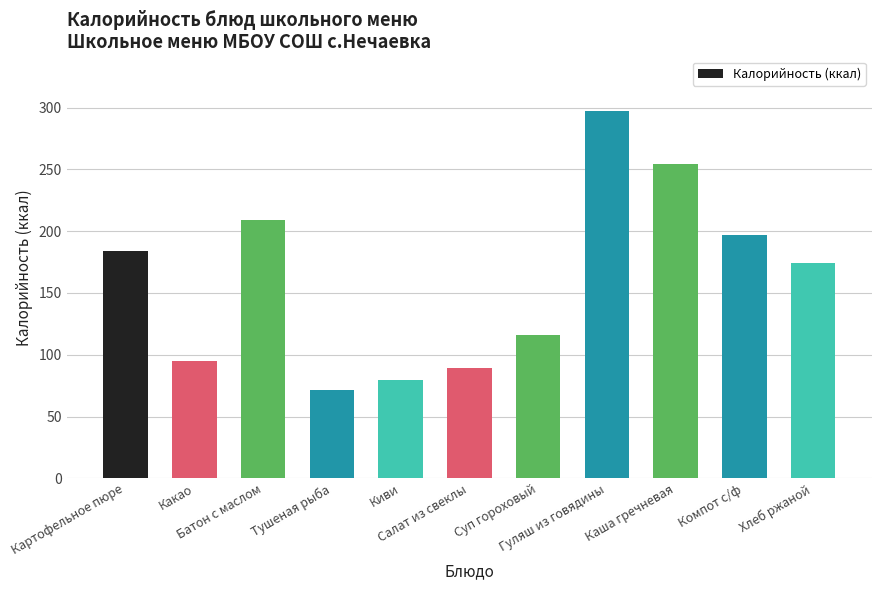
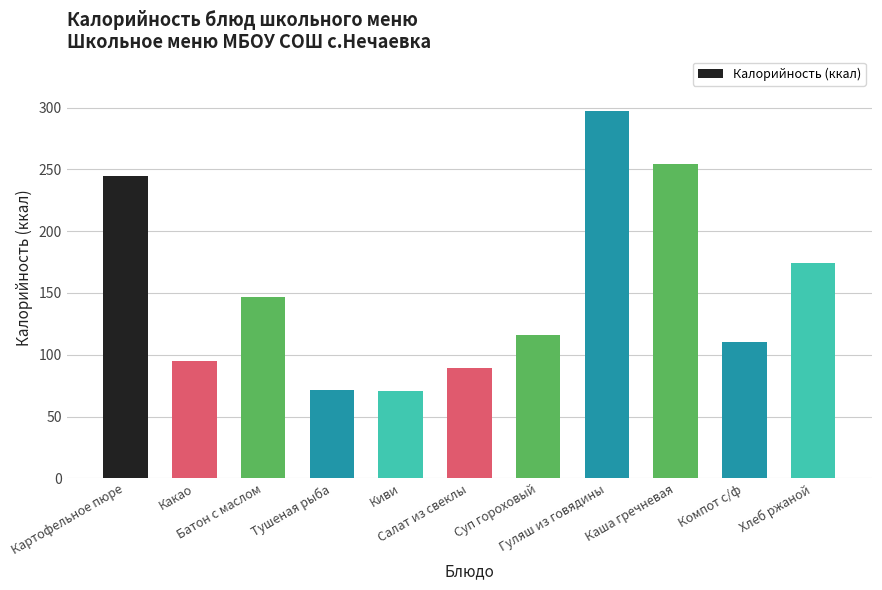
Картофельное пюре: 184 -> 245
Батон с маслом: 209 -> 147
Киви: 80 -> 71
Компот с/ф: 197 -> 110
